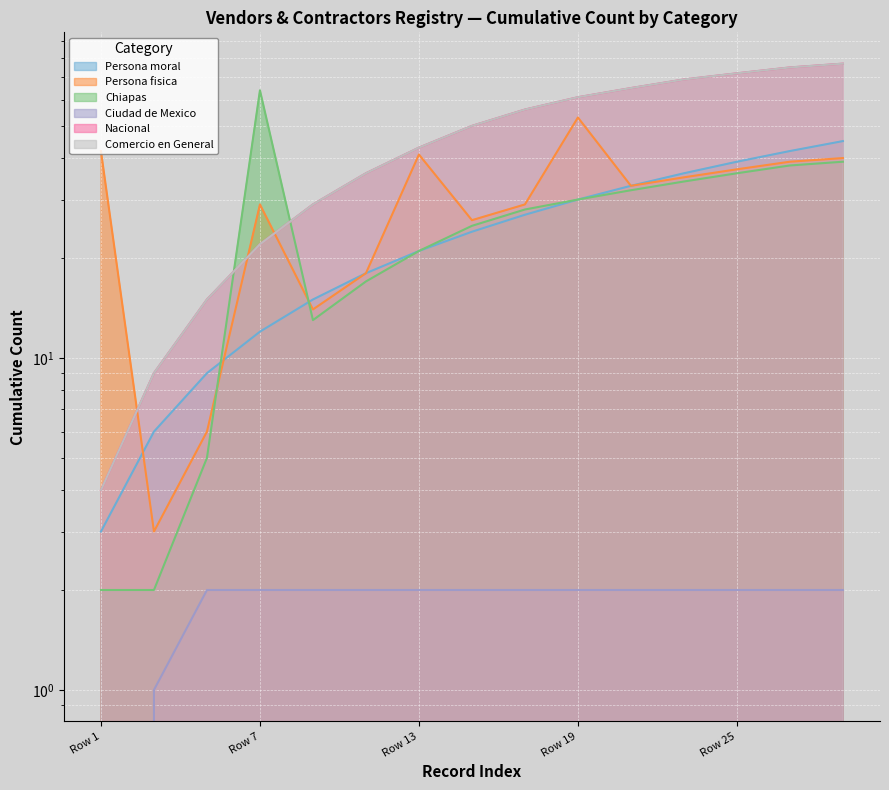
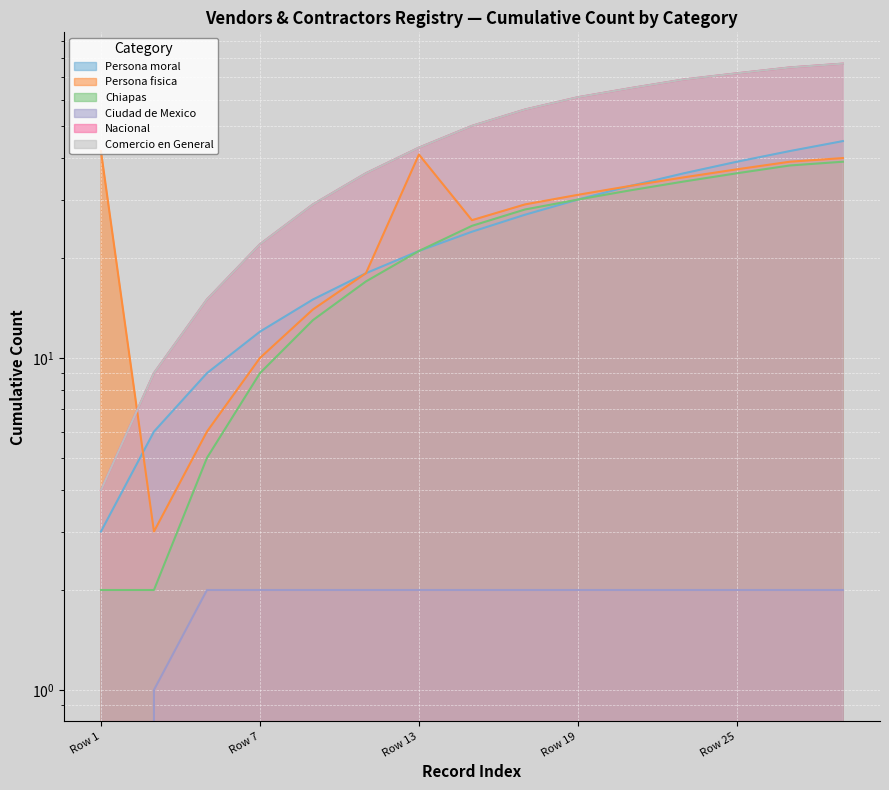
Persona fisica, Row 7: 29 -> 10
Chiapas, Row 7: 64 -> 9
Persona fisica, Row 19: 53 -> 31
